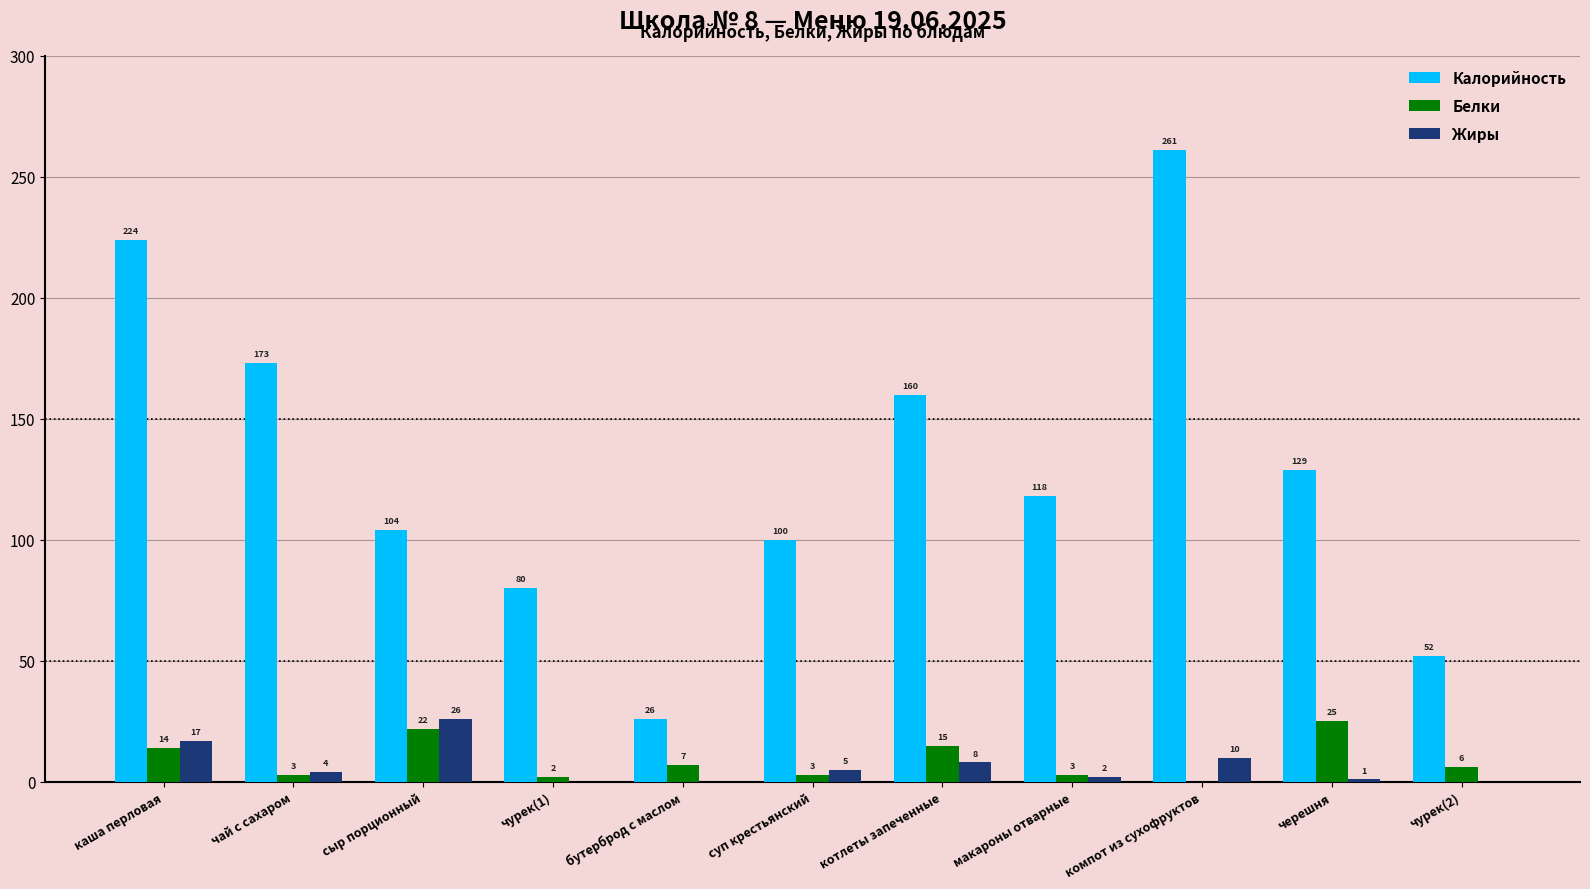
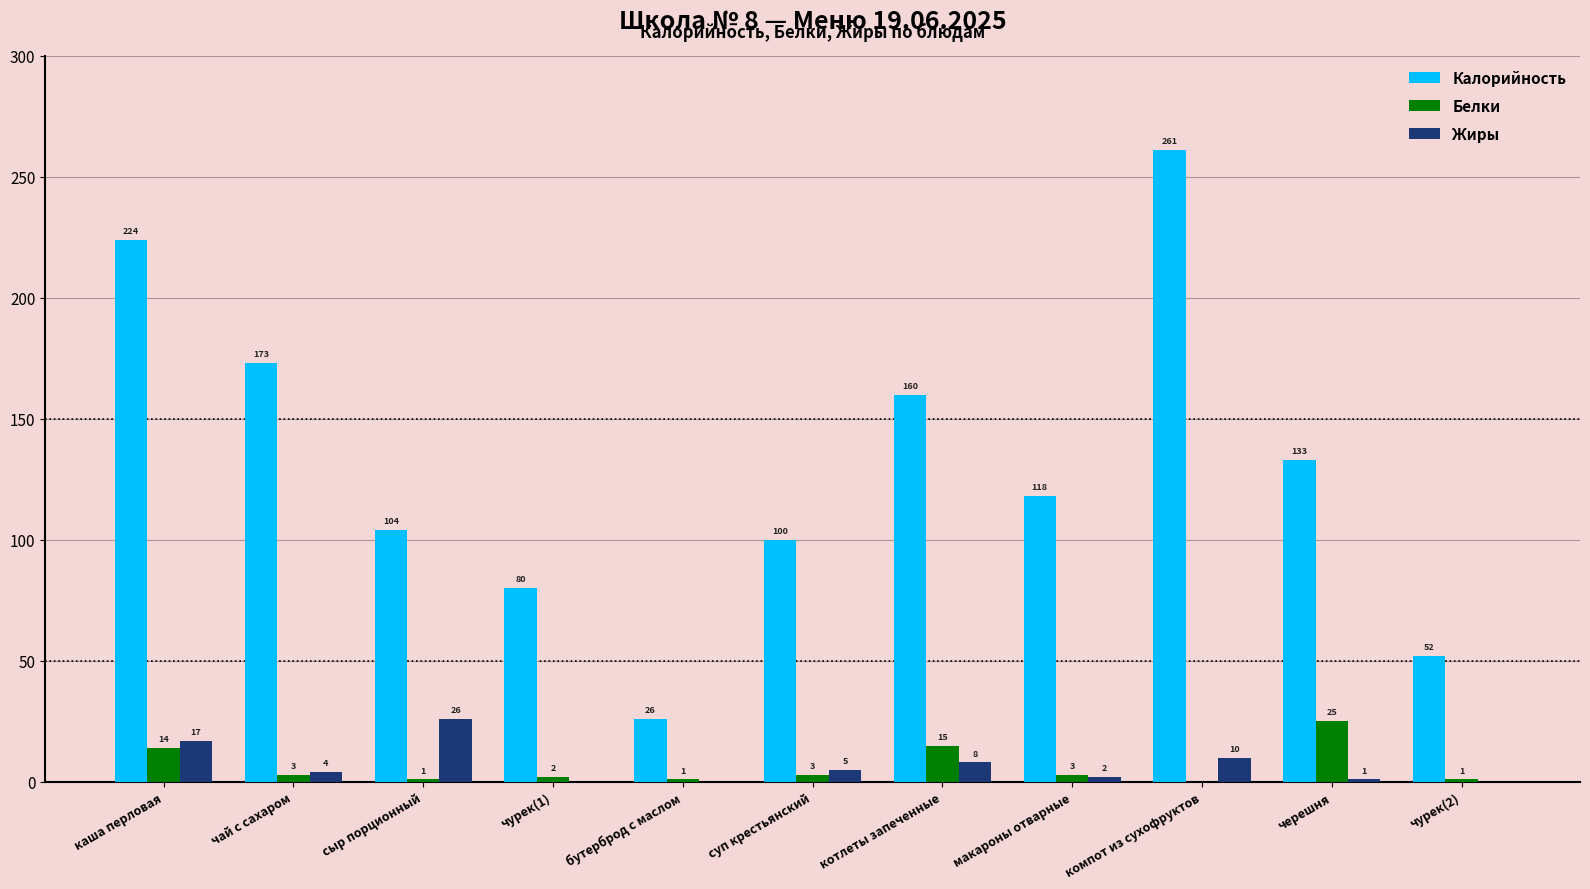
Белки, сыр порционный: 22 -> 1
Белки, бутерброд с маслом: 7 -> 1
Калорийность, черешня: 129 -> 133
Белки, чурек(2): 6 -> 1
